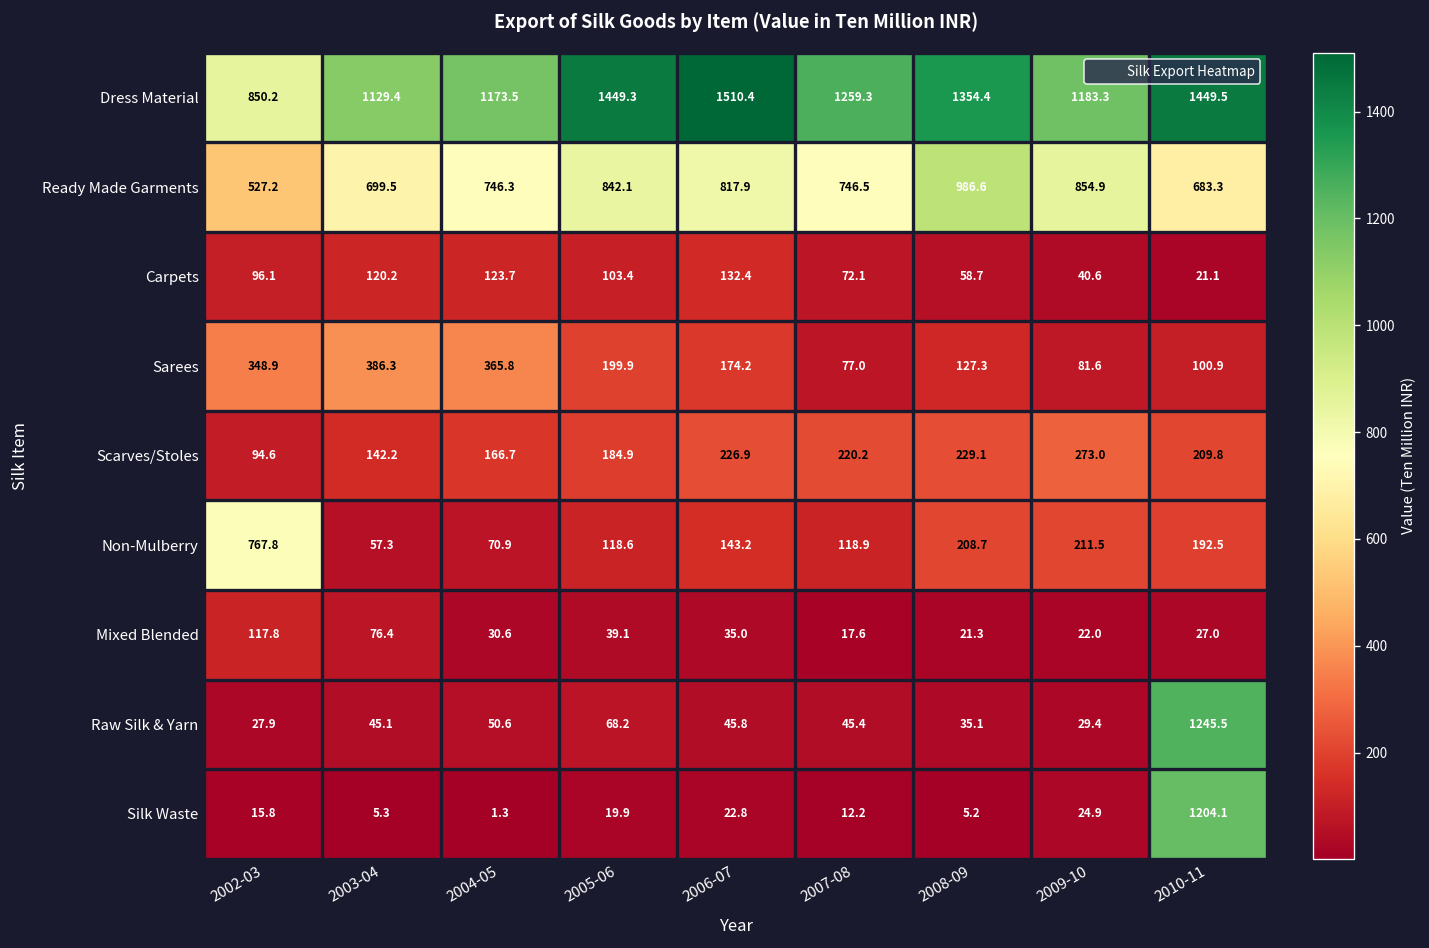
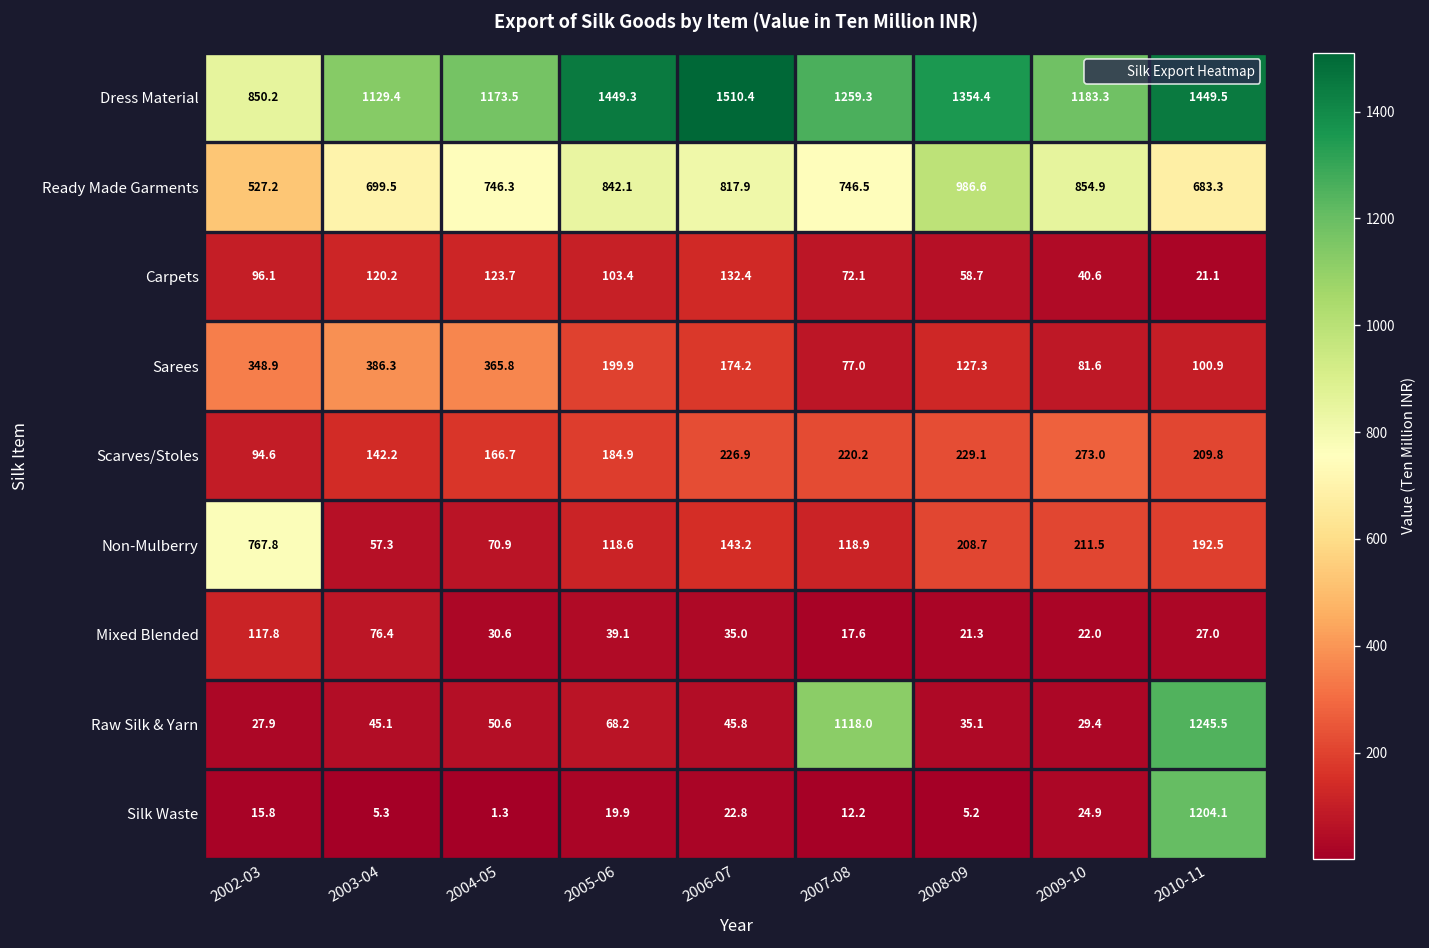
Raw Silk & Yarn, 2007-08: 45.4 -> 1118.0
